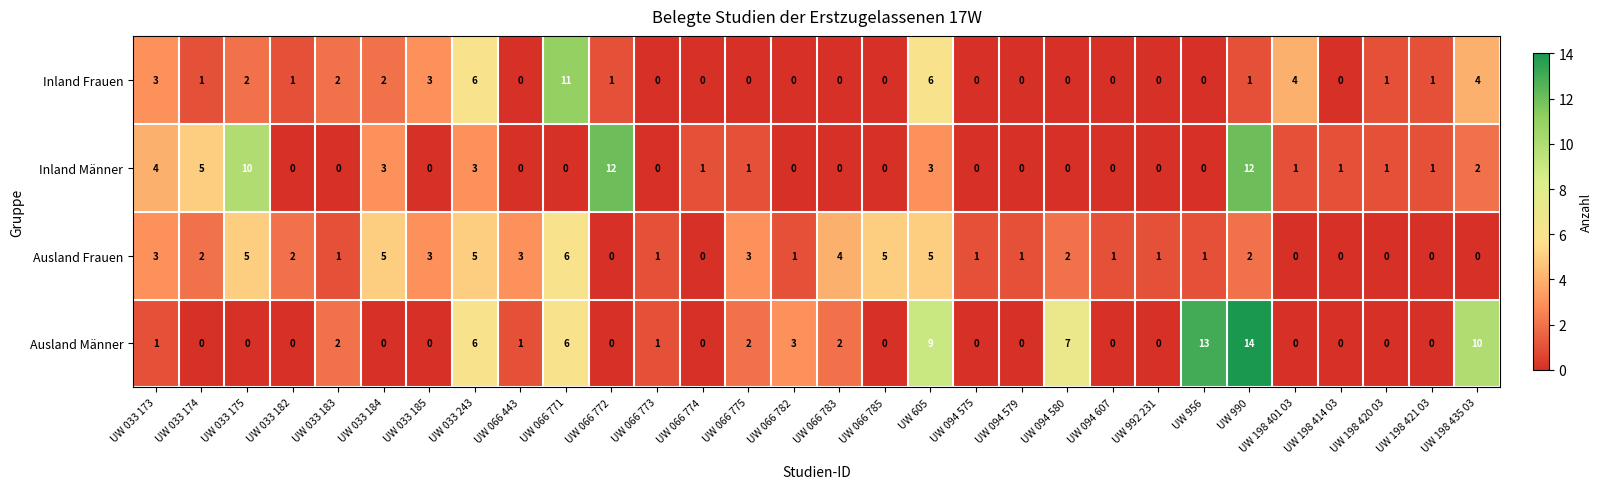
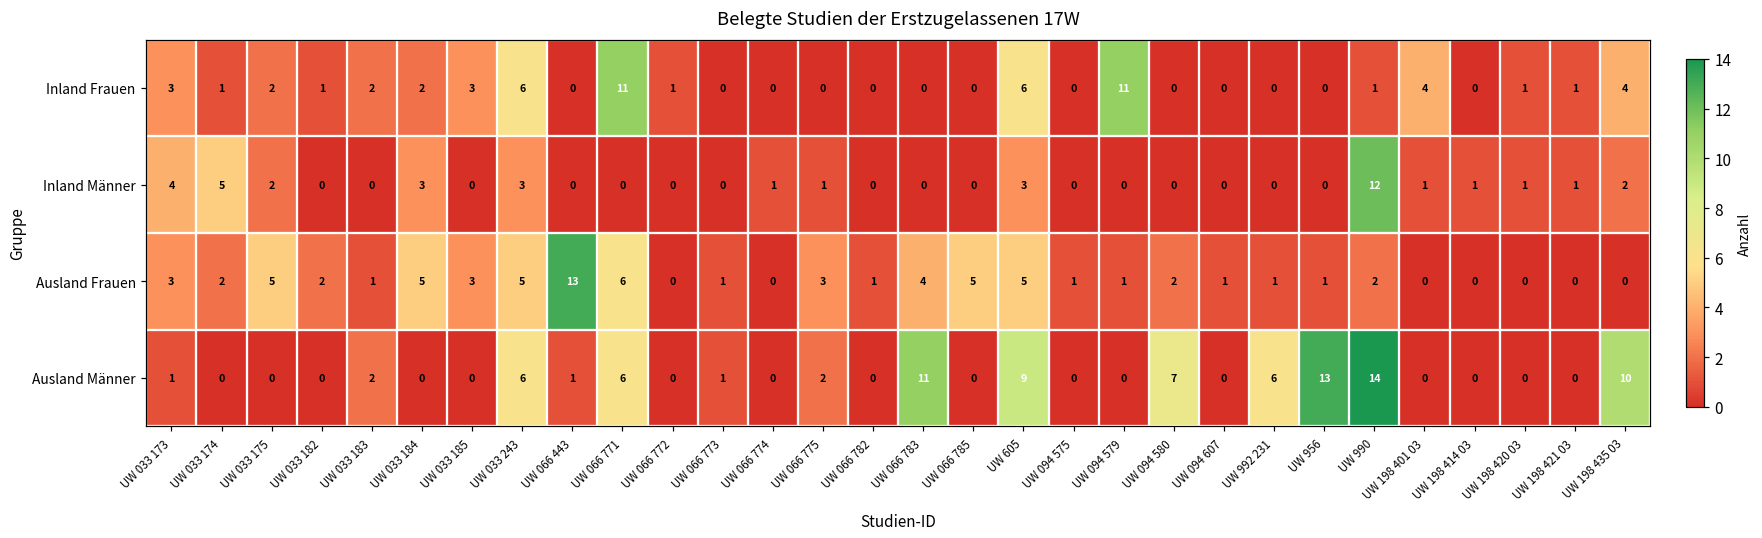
Inland Frauen, UW 094 579: 0 -> 11
Inland Männer, UW 033 175: 10 -> 2
Inland Männer, UW 066 772: 12 -> 0
Ausland Frauen, UW 066 443: 3 -> 13
Ausland Männer, UW 066 782: 3 -> 0
Ausland Männer, UW 066 783: 2 -> 11
Ausland Männer, UW 992 231: 0 -> 6
